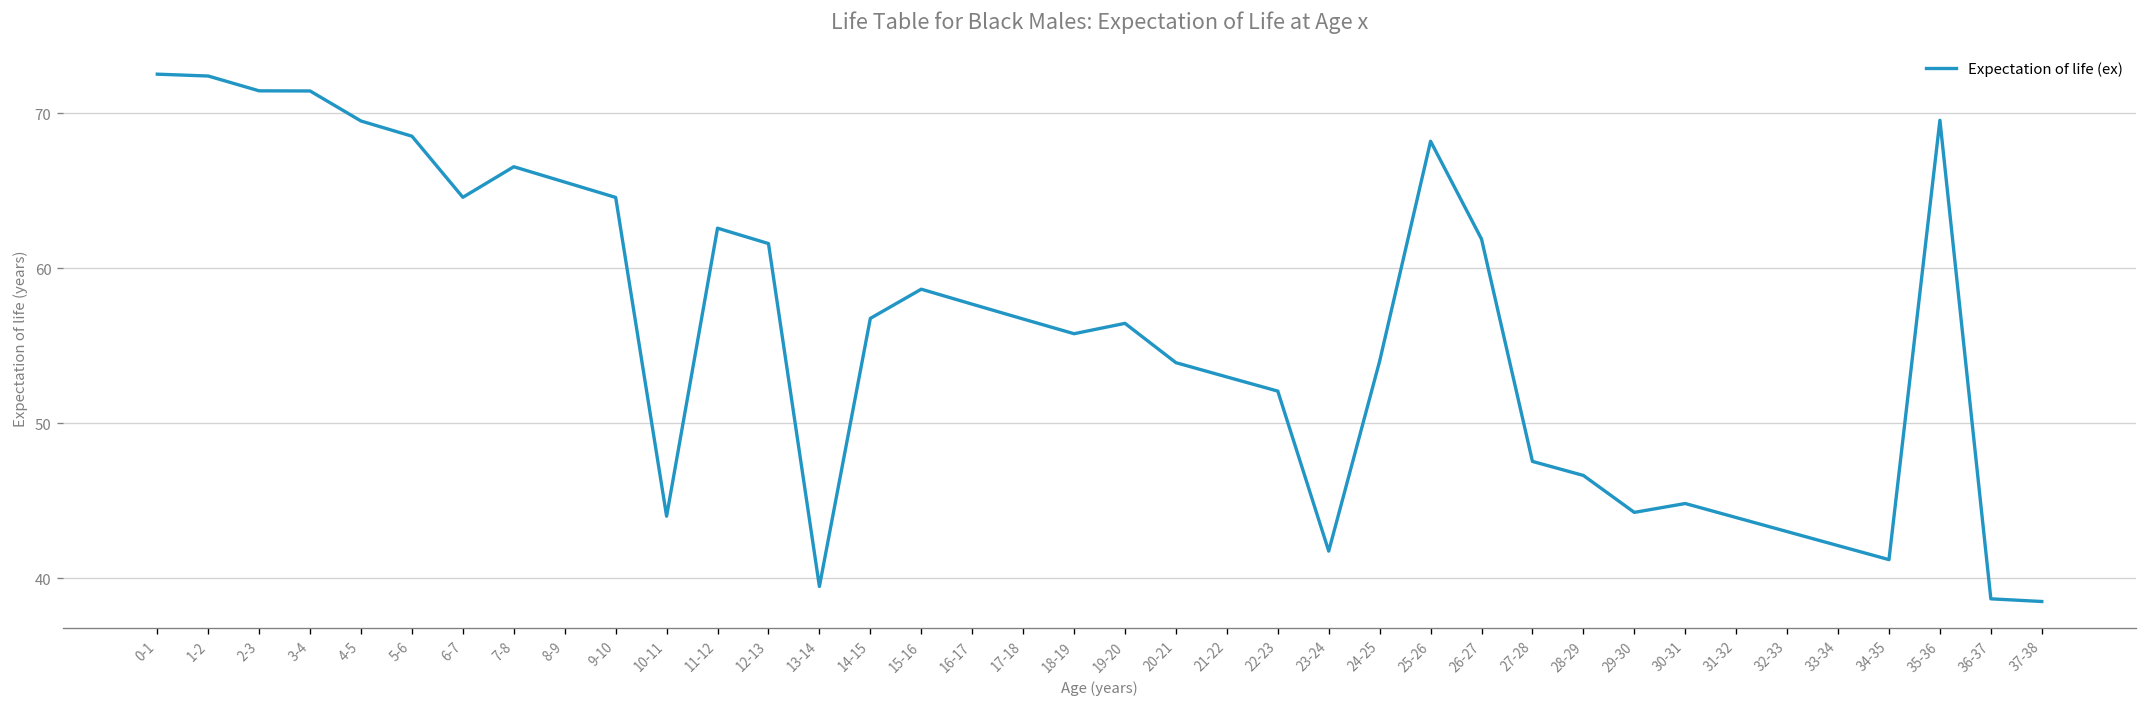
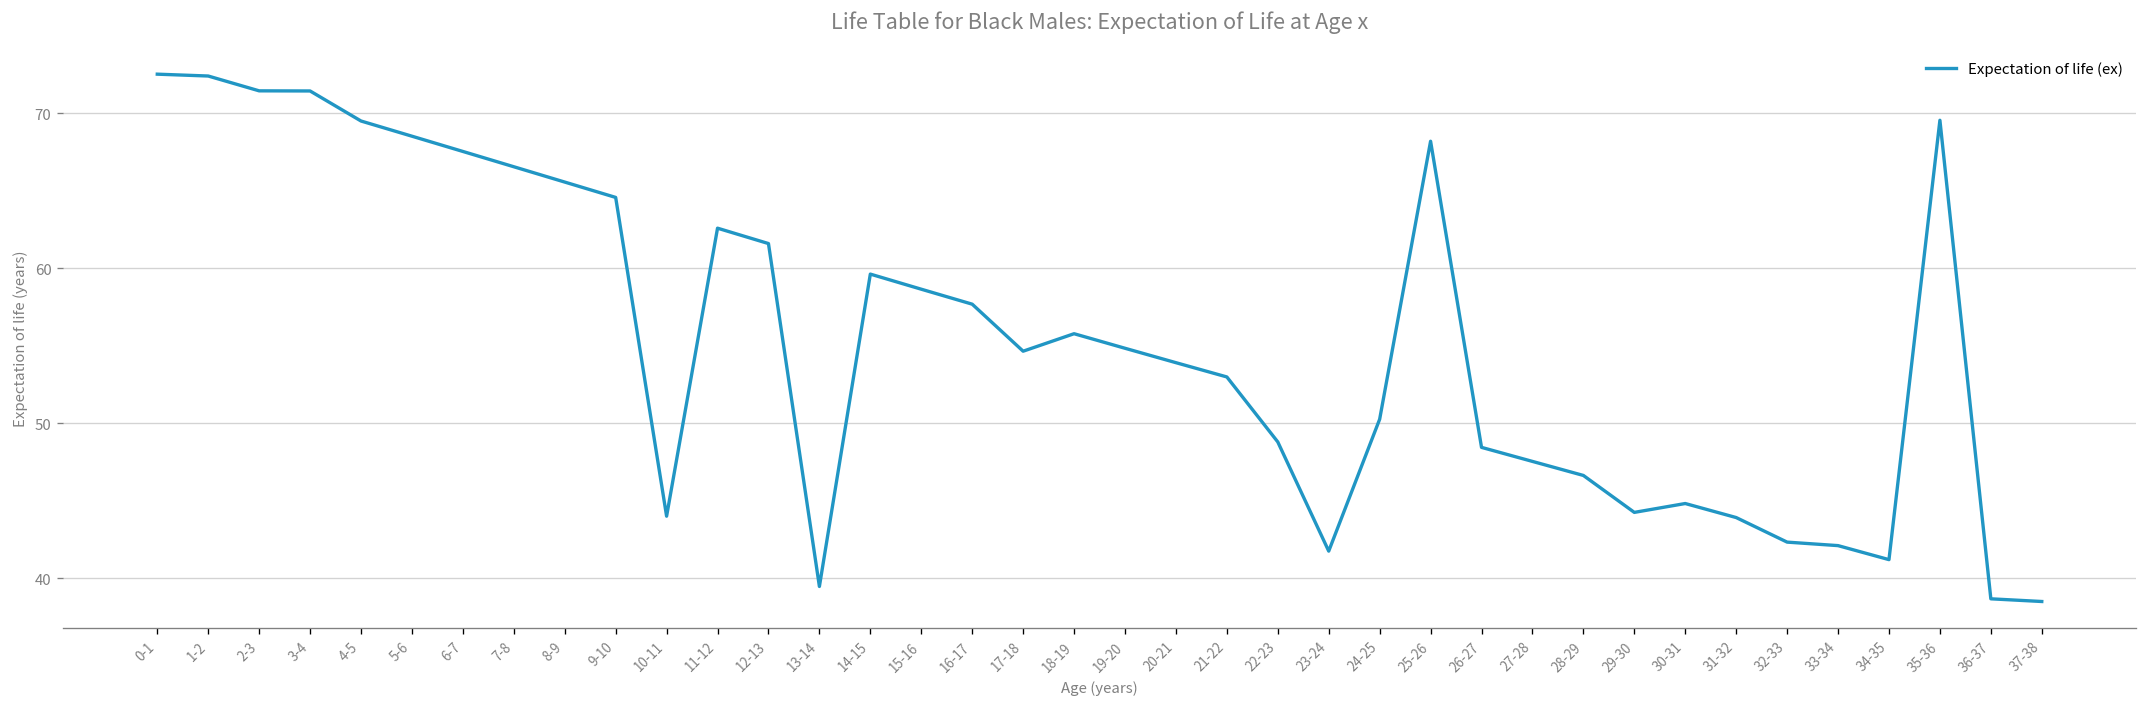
6-7: 64.6 -> 67.5
14-15: 56.8 -> 59.6
17-18: 56.7 -> 54.6
19-20: 56.4 -> 54.8
22-23: 52.1 -> 48.8
24-25: 54.0 -> 50.3
26-27: 61.9 -> 48.4
32-33: 43.0 -> 42.3
